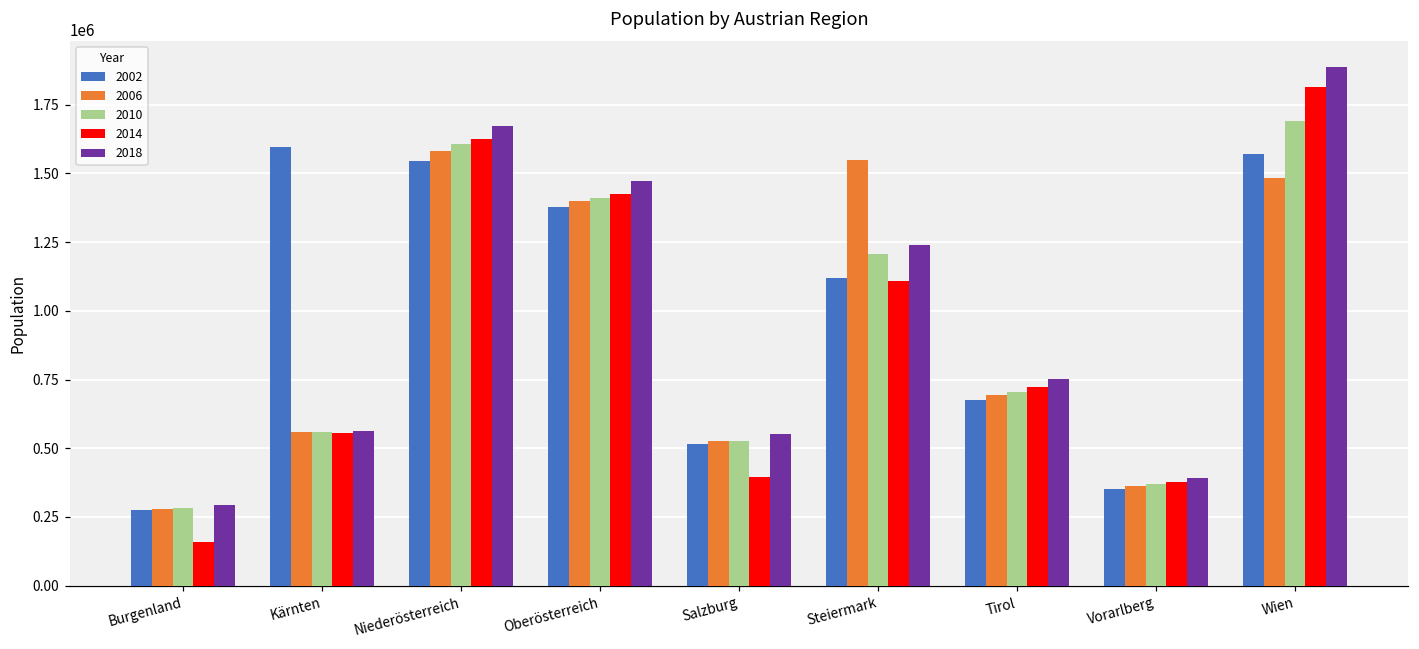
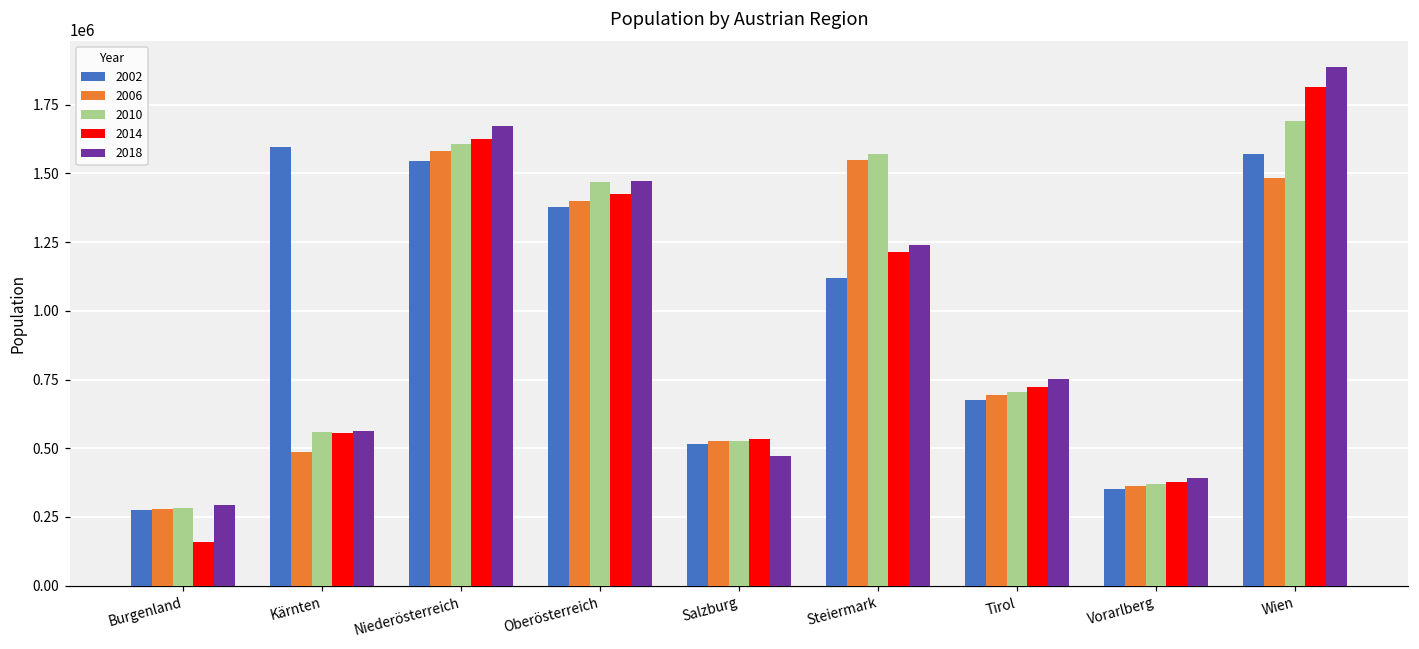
2006, Kärnten: 560000 -> 480000
2010, Oberösterreich: 1410000 -> 1470000
2014, Salzburg: 390000 -> 530000
2018, Salzburg: 550000 -> 470000
2010, Steiermark: 1210000 -> 1570000
2014, Steiermark: 1110000 -> 1220000
